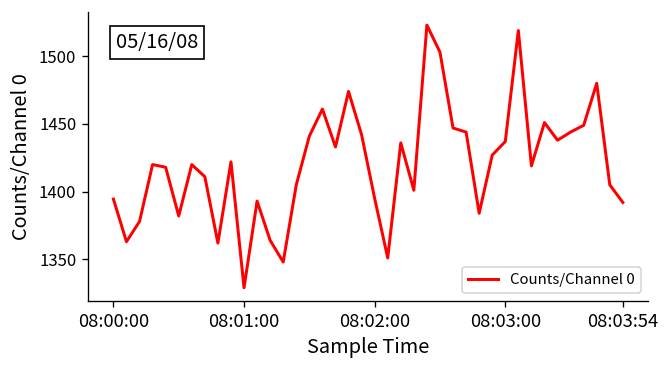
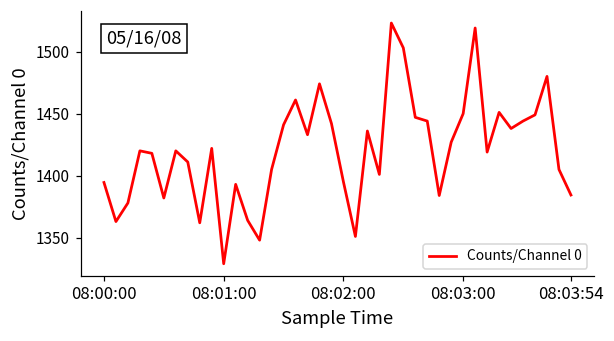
08:03:00: 1437 -> 1450
08:03:54: 1392 -> 1384
